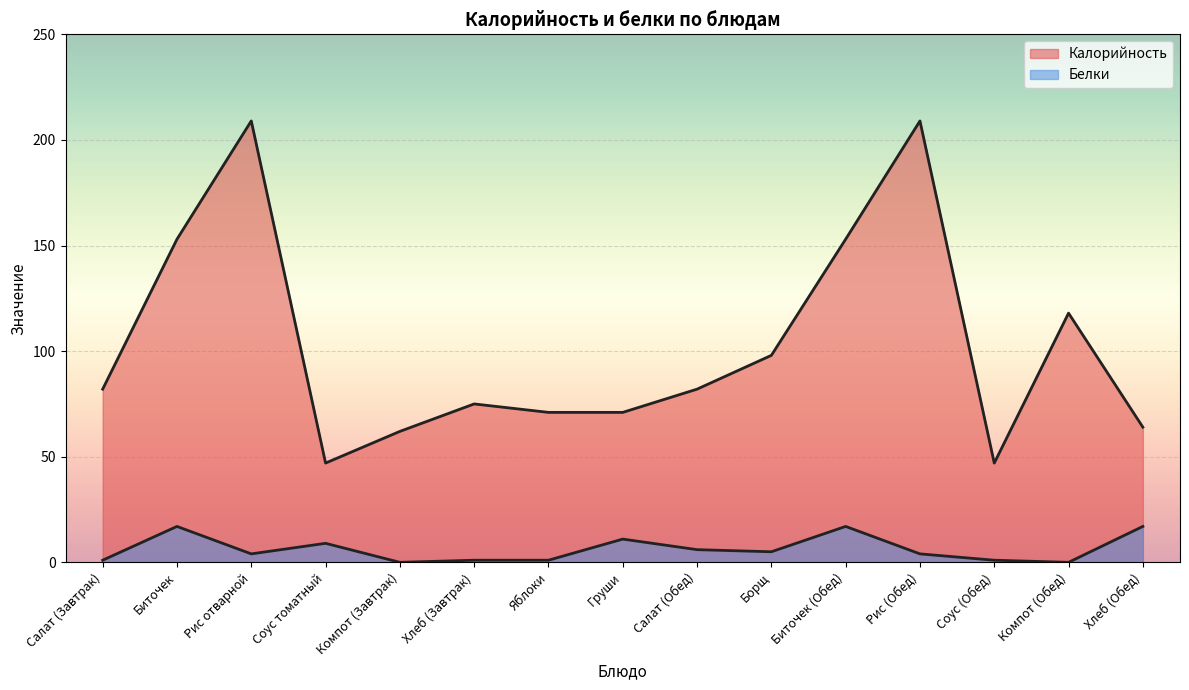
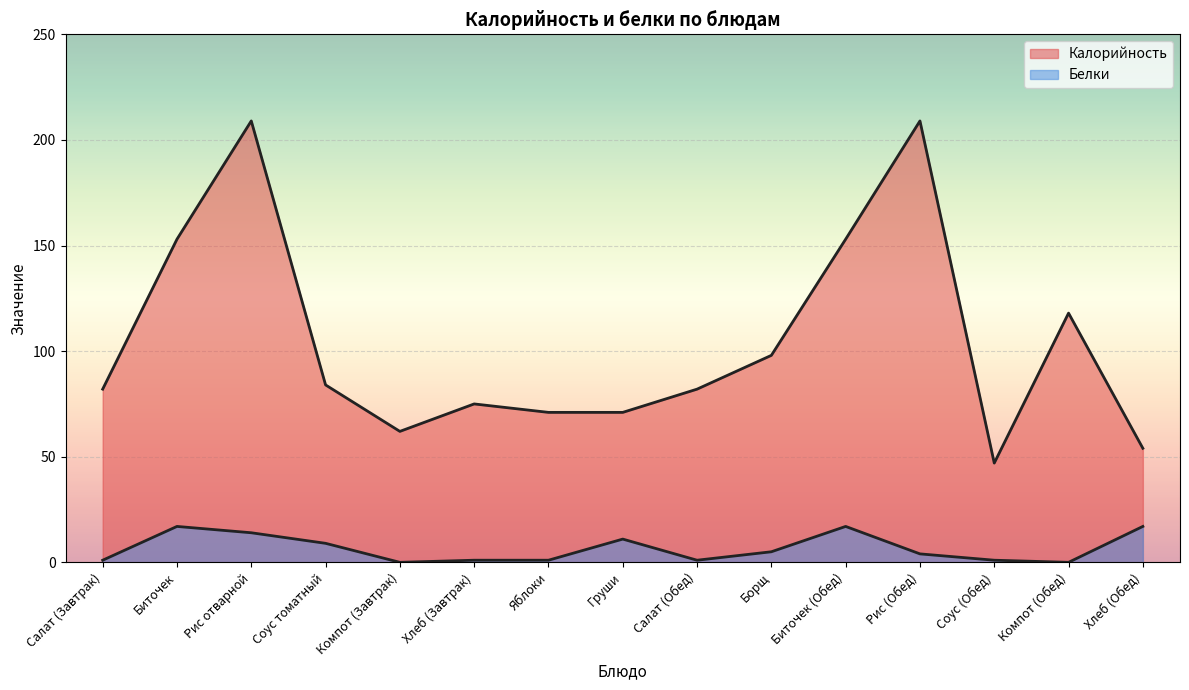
Белки, Рис отварной: 4 -> 14
Калорийность, Соус томатный: 47 -> 84
Белки, Салат (Обед): 6 -> 1
Калорийность, Хлеб (Обед): 64 -> 54
